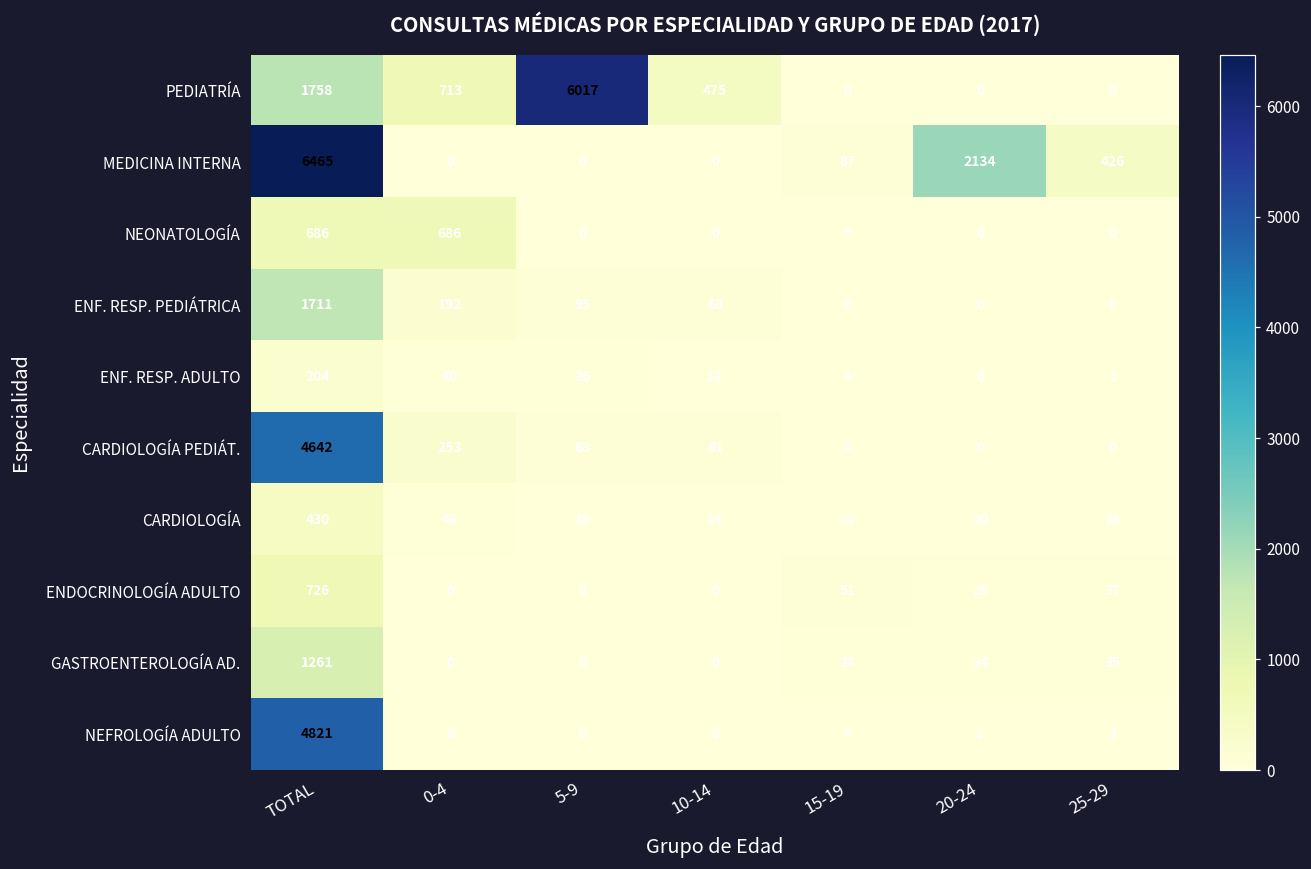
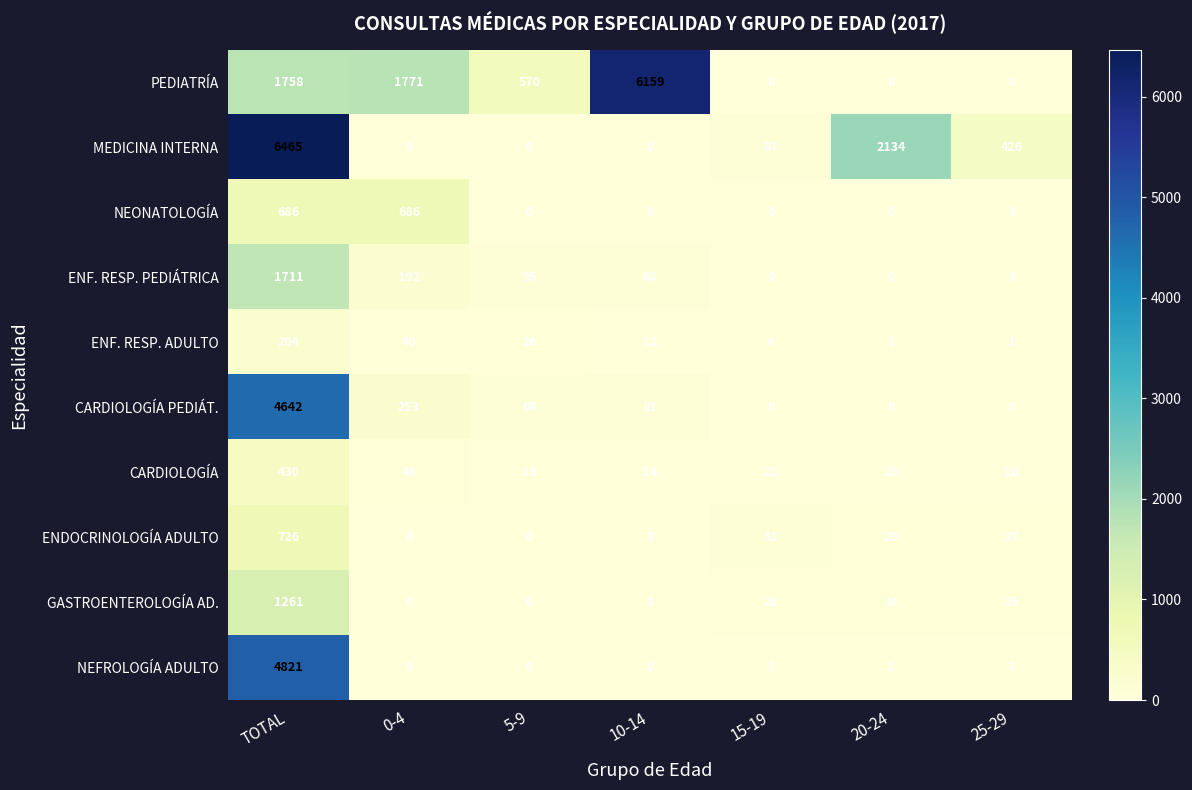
PEDIATRÍA, 0-4: 713 -> 1771
PEDIATRÍA, 5-9: 6017 -> 570
PEDIATRÍA, 10-14: 475 -> 6159
